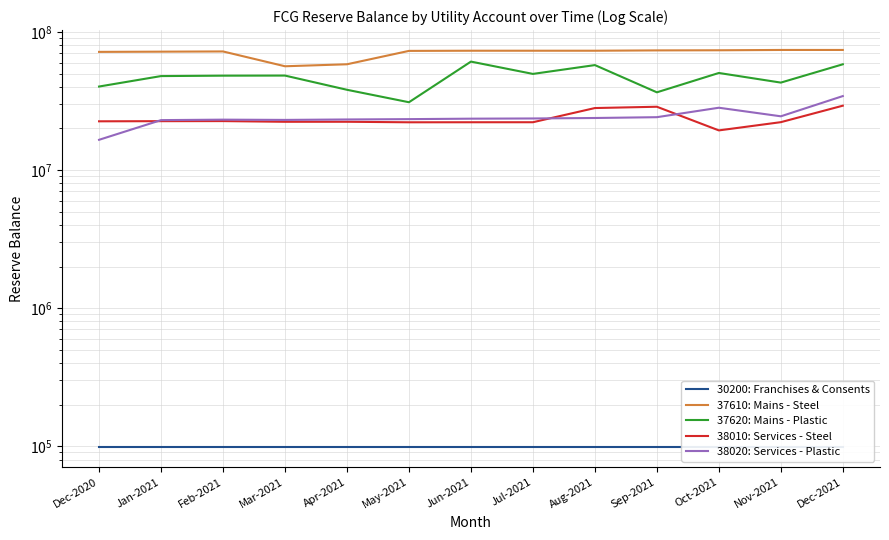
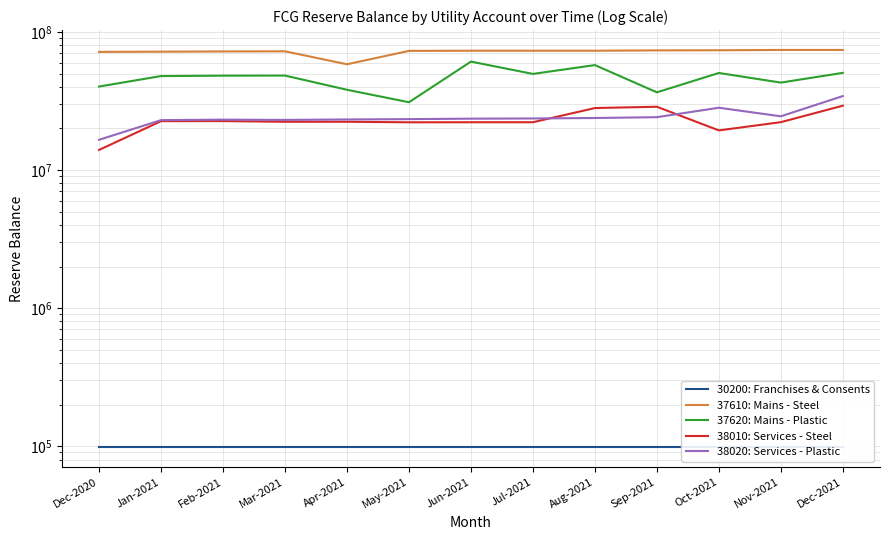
38010: Services - Steel, Dec-2020: 23000000 -> 14000000
37610: Mains - Steel, Mar-2021: 56000000 -> 70000000
37620: Mains - Plastic, Dec-2021: 58000000 -> 51000000
